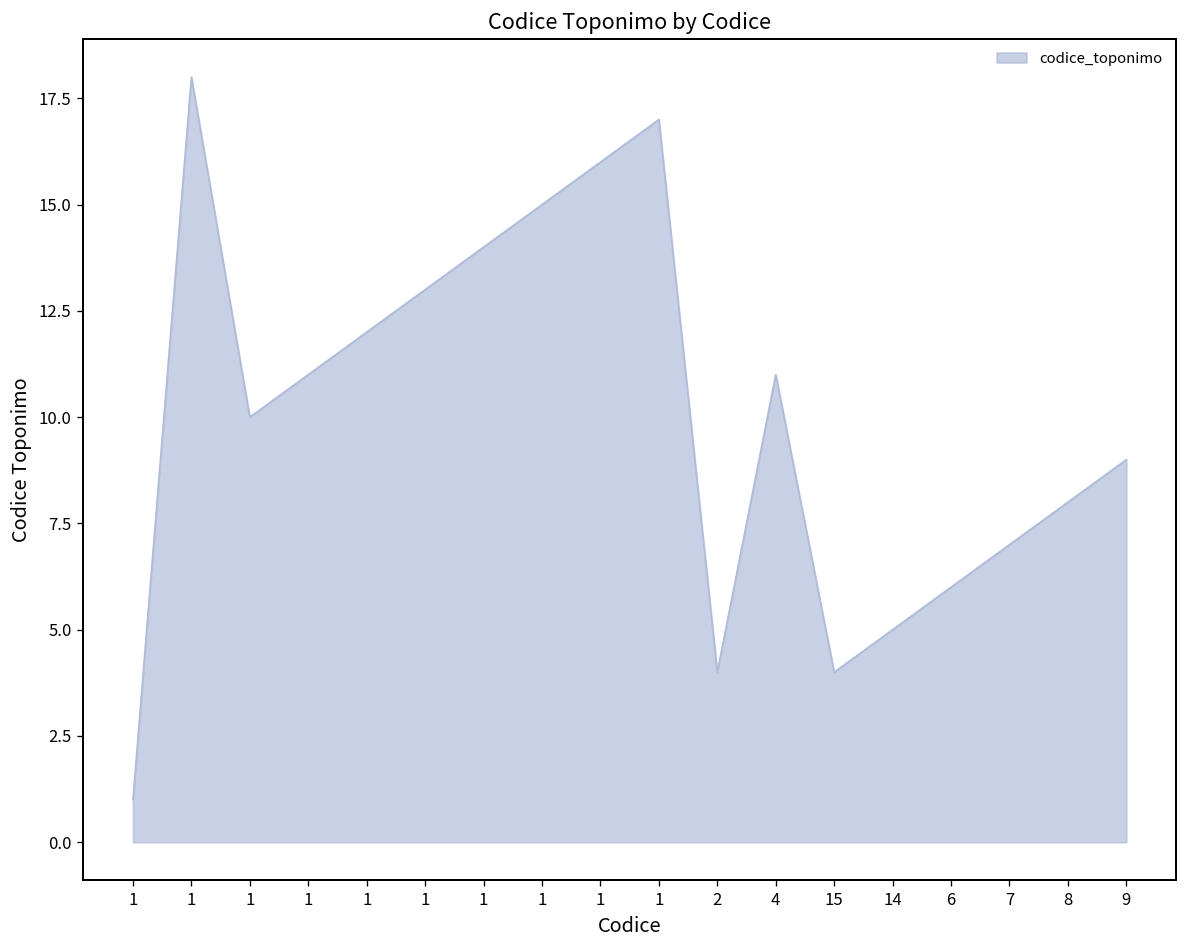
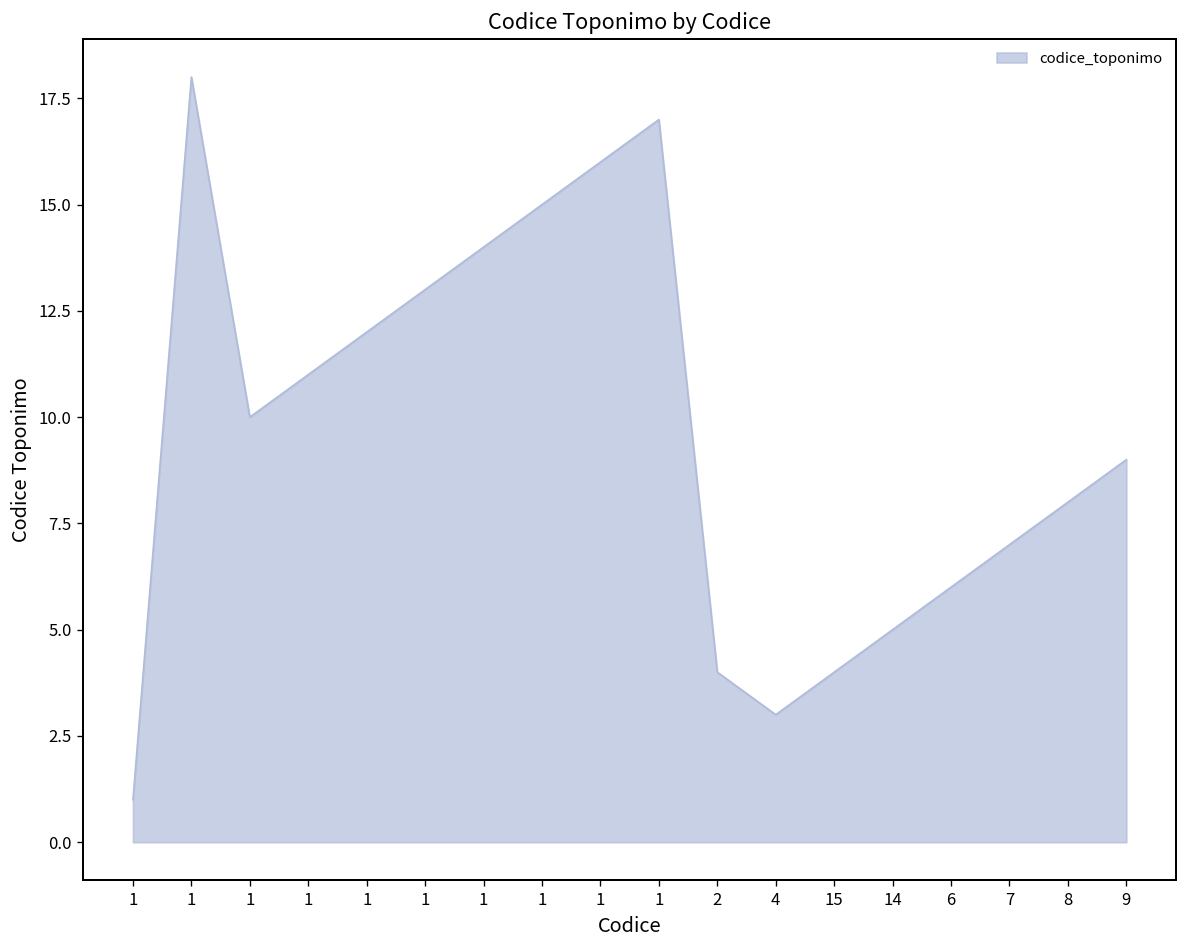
4: 11 -> 3
